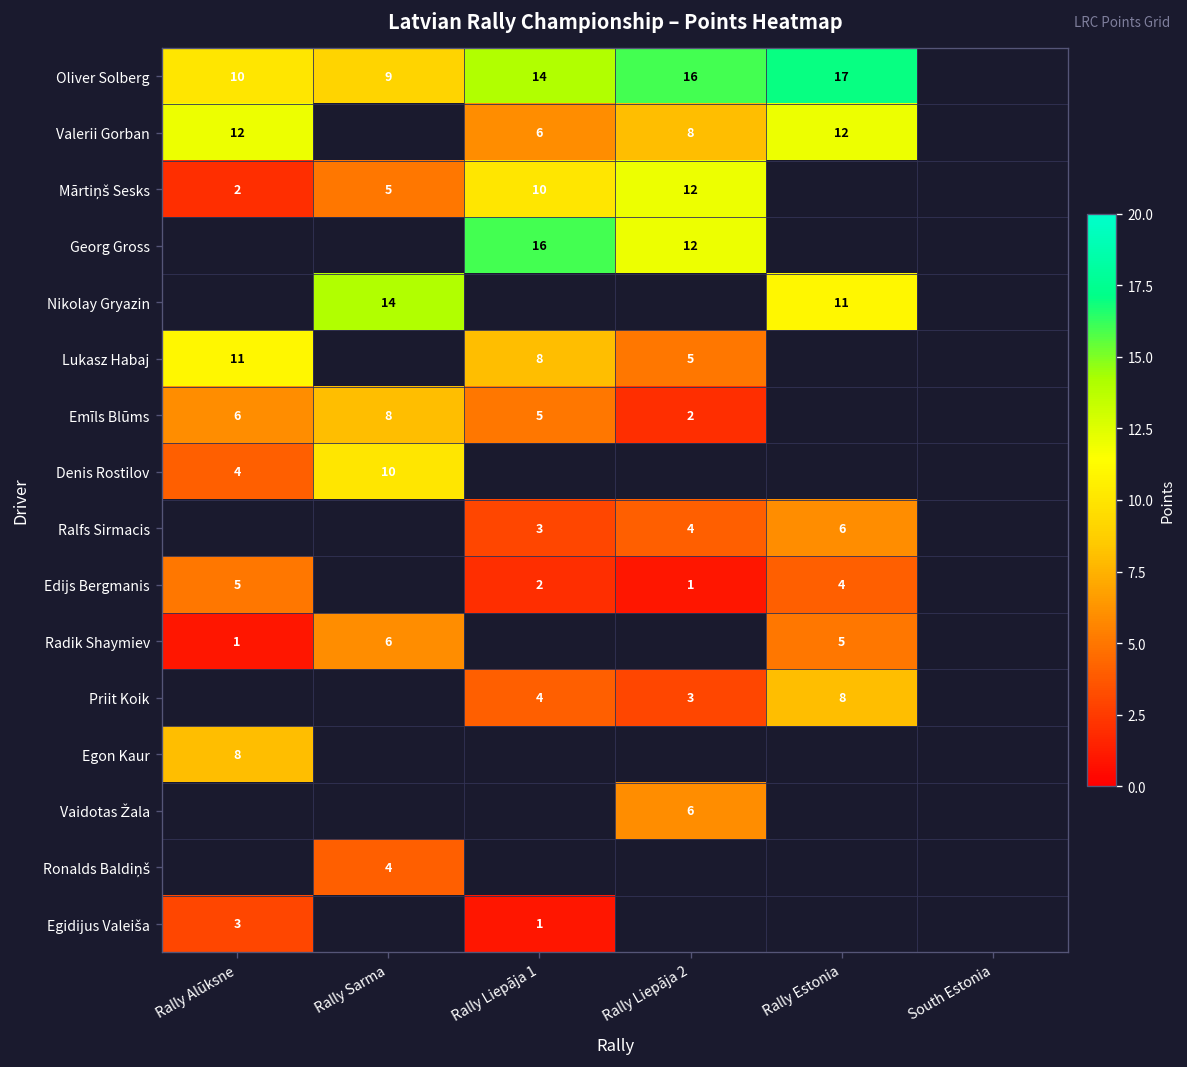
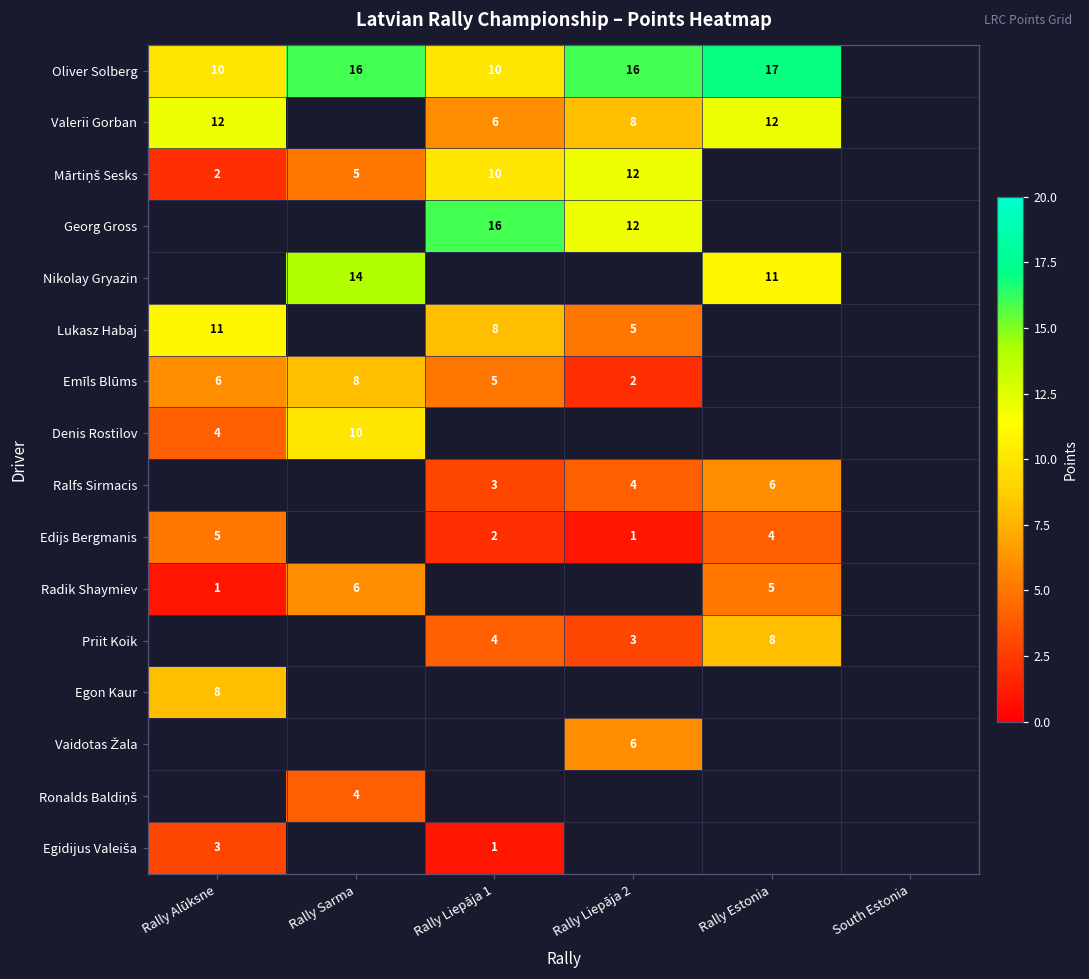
Oliver Solberg, Rally Sarma: 9 -> 16
Oliver Solberg, Rally Liepāja 1: 14 -> 10
